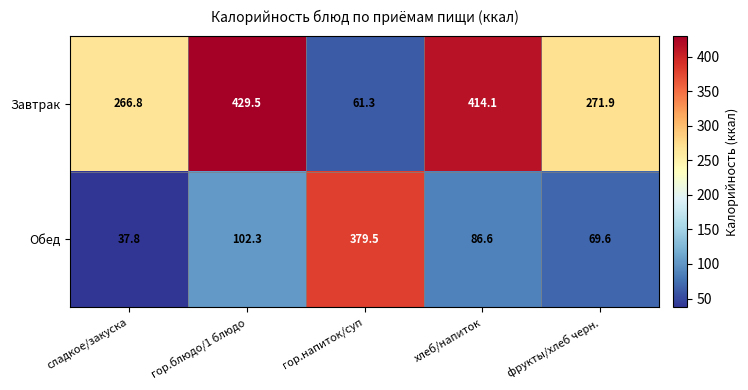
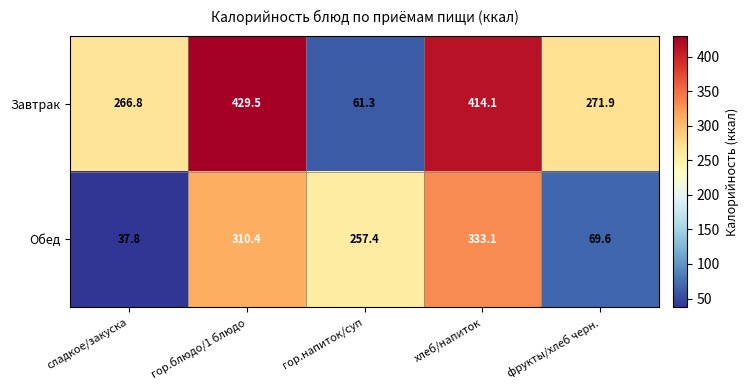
Обед, гор.блюдо/1 блюдо: 102.3 -> 310.4
Обед, гор.напиток/суп: 379.5 -> 257.4
Обед, хлеб/напиток: 86.6 -> 333.1
